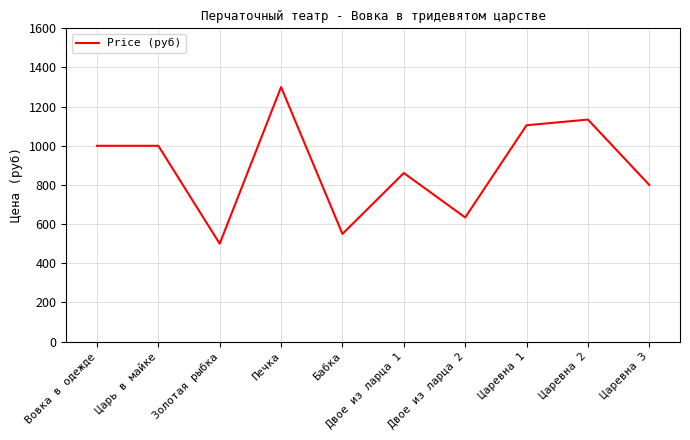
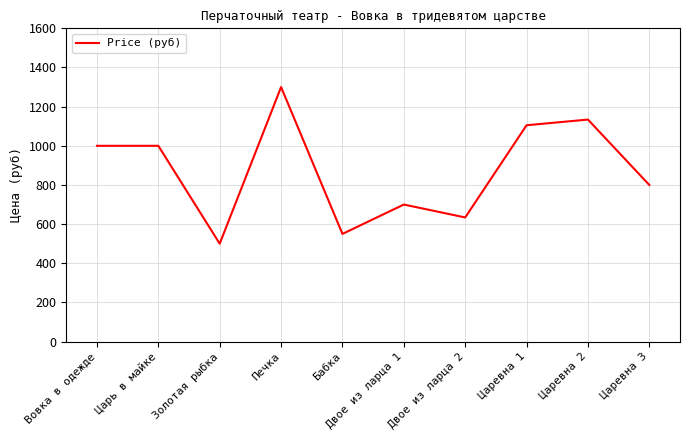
Двое из ларца 1: 860 -> 700
